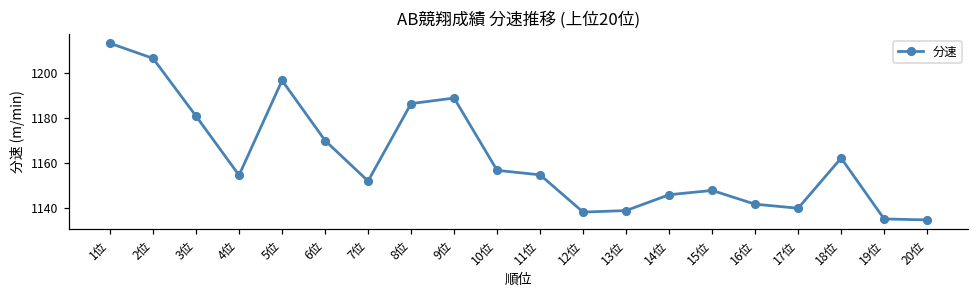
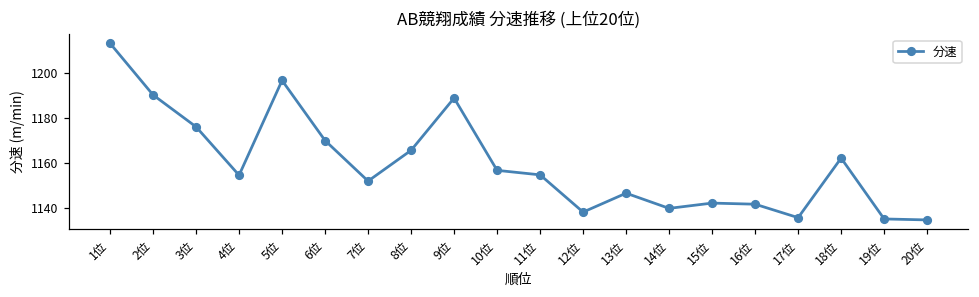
2位: 1206 -> 1190
3位: 1181 -> 1176
8位: 1186 -> 1166
13位: 1139 -> 1147
14位: 1146 -> 1140
15位: 1148 -> 1142
17位: 1140 -> 1136
